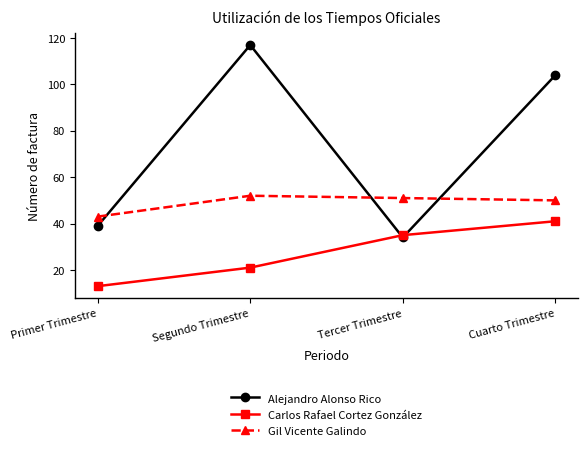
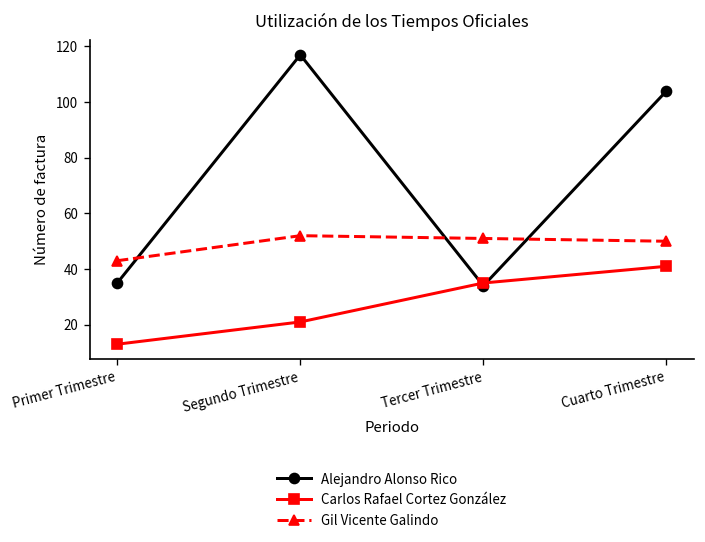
Alejandro Alonso Rico, Primer Trimestre: 39 -> 35
